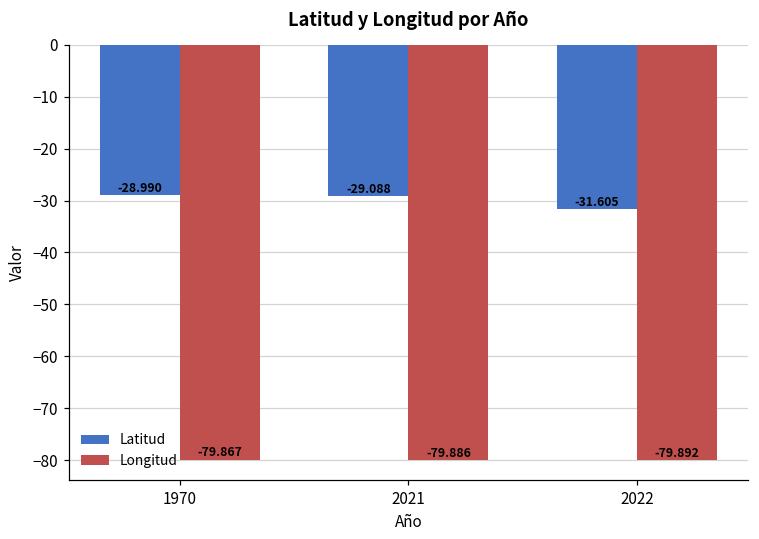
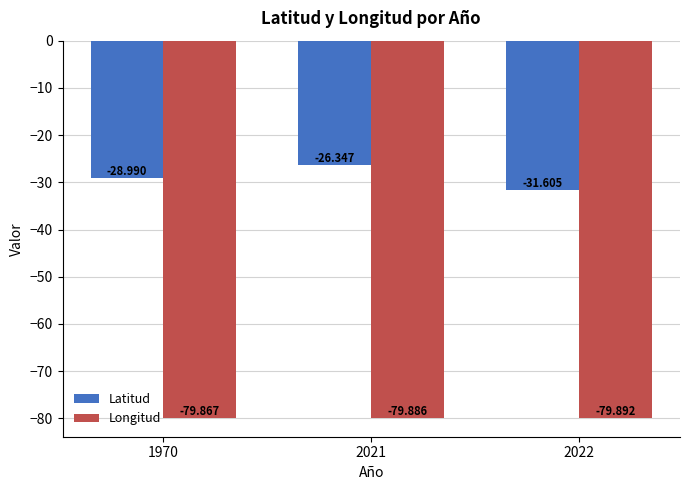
Latitud, 2021: -29.088 -> -26.347
